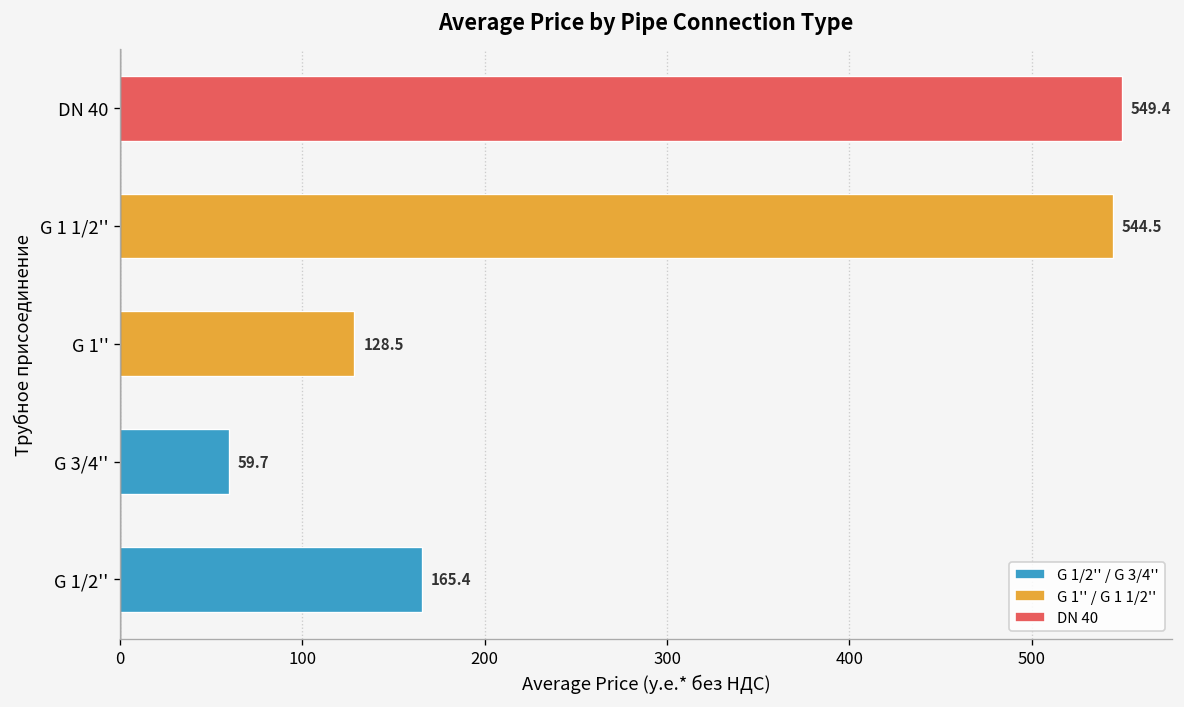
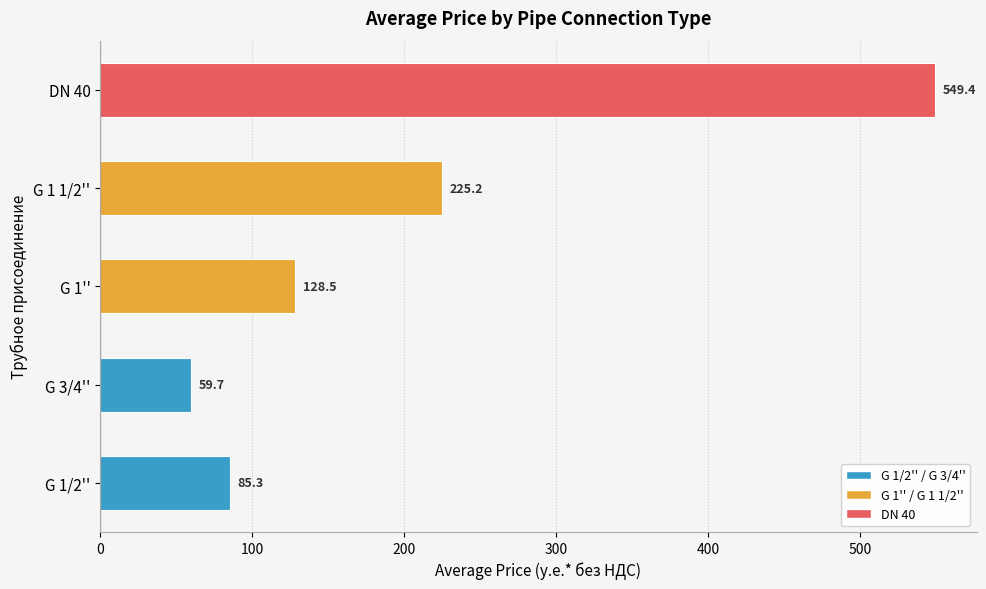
G 1 1/2'': 544.5 -> 225.2
G 1/2'': 165.4 -> 85.3
